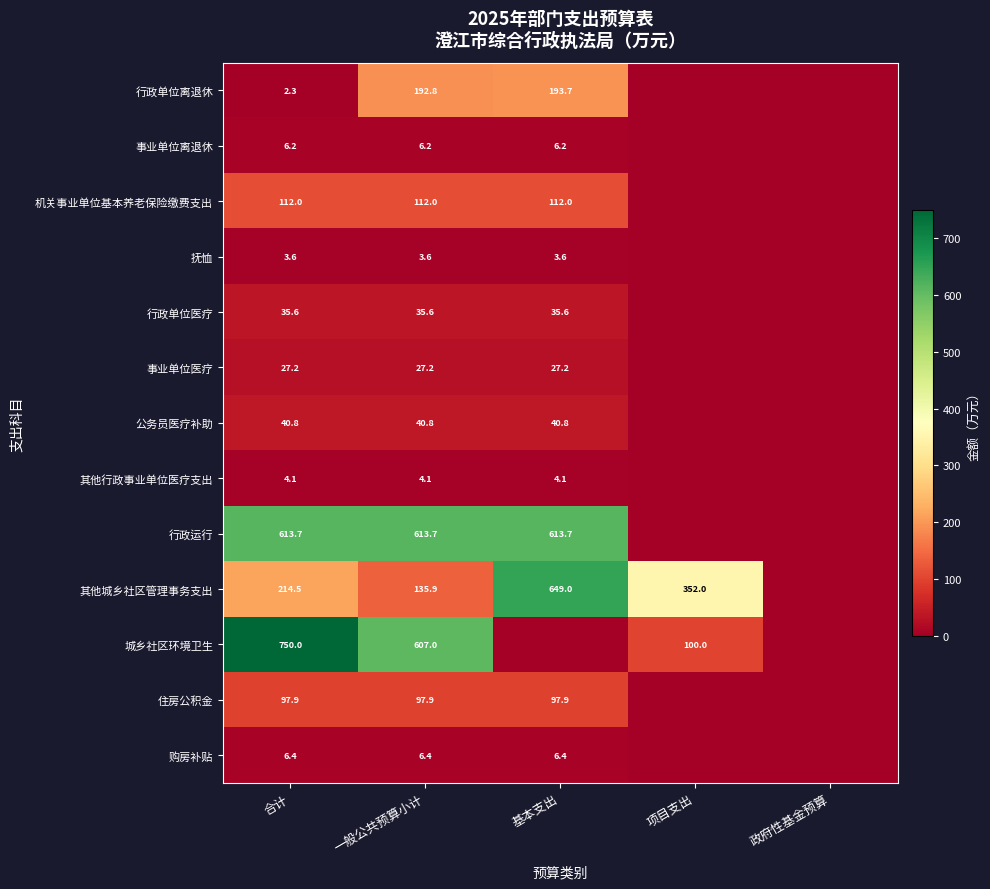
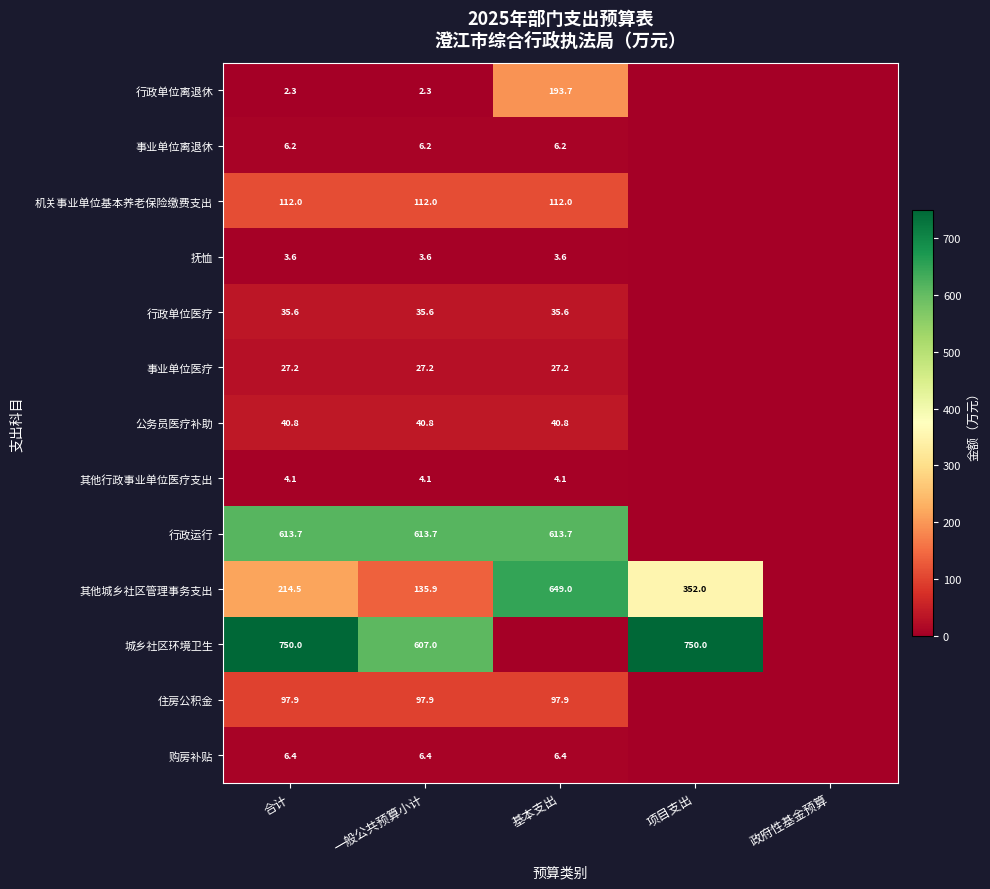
行政单位离退休, 一般公共预算小计: 192.8 -> 2.3
城乡社区环境卫生, 项目支出: 100.0 -> 750.0
